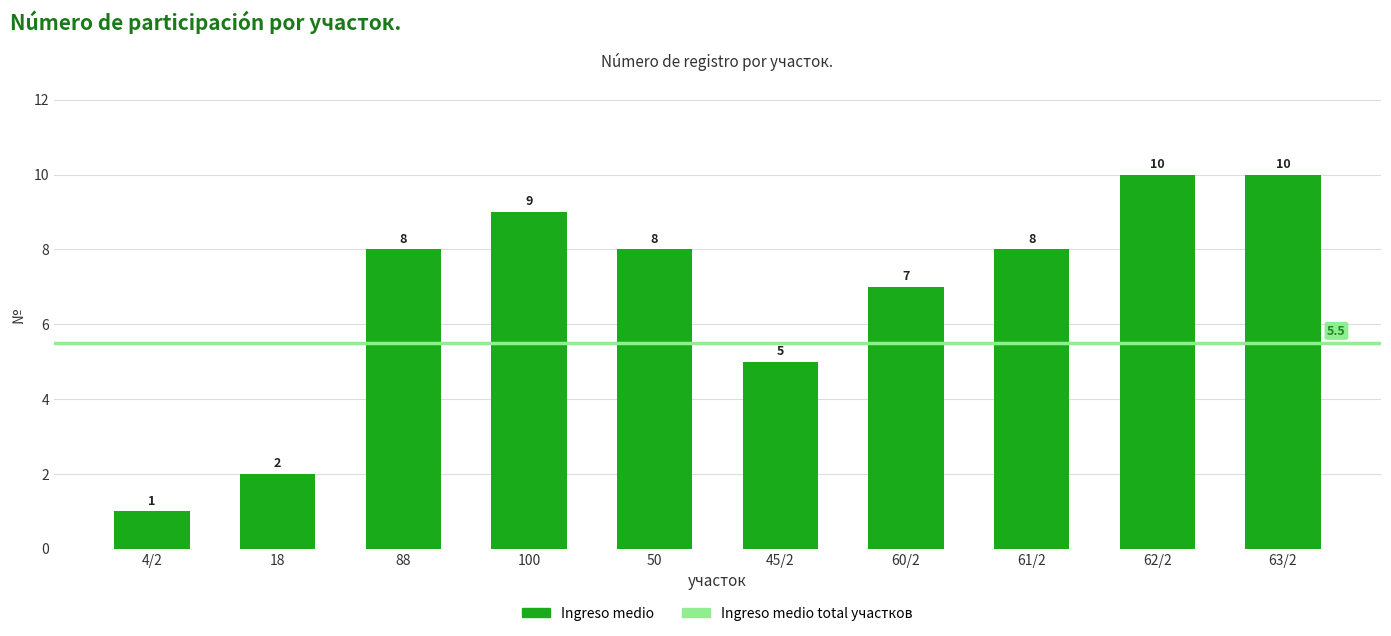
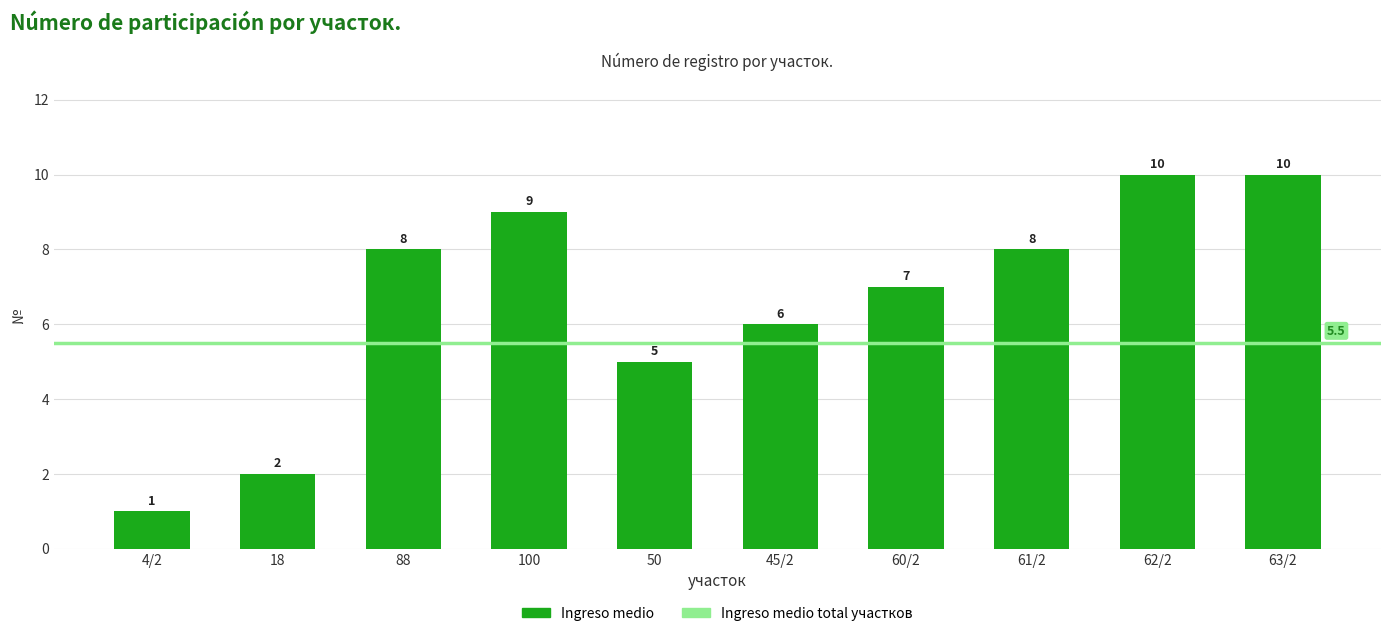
50: 8 -> 5
45/2: 5 -> 6
